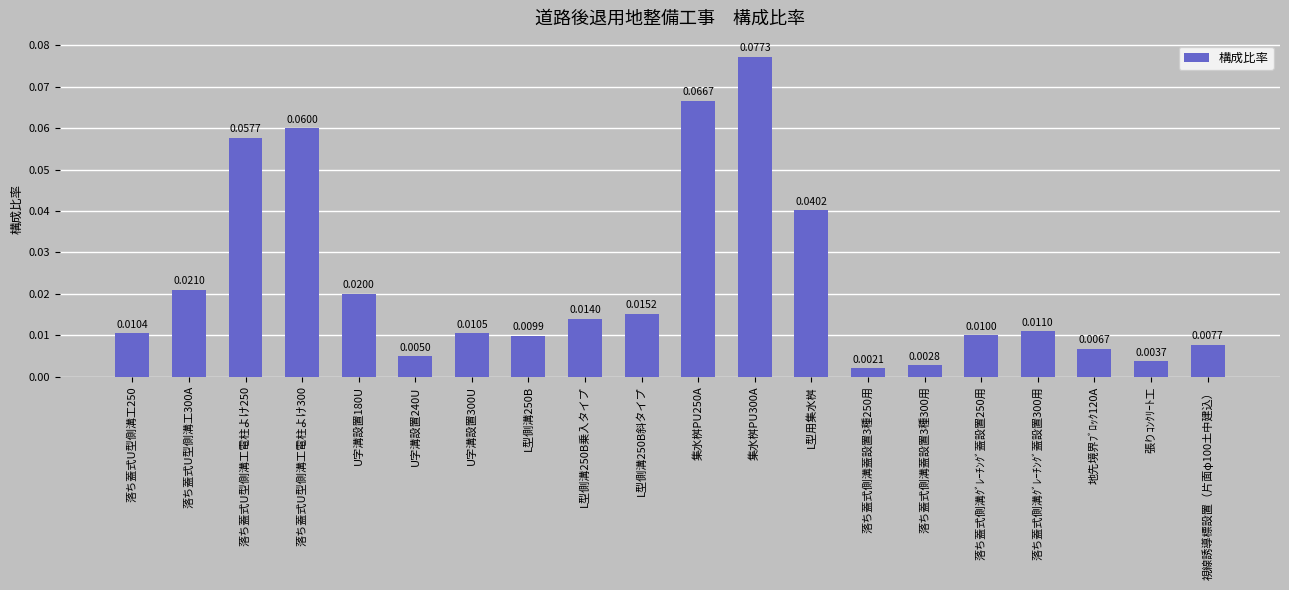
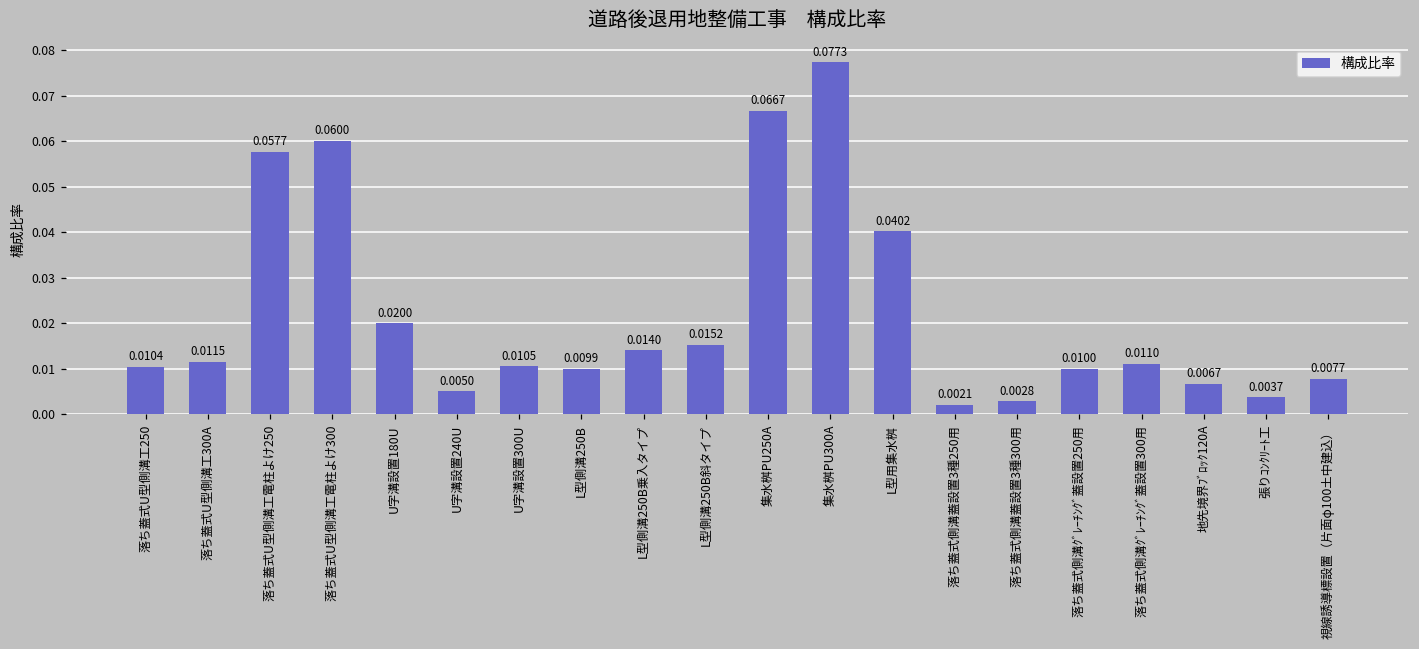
落ち蓋式U型側溝工300A: 0.0210 -> 0.0115
